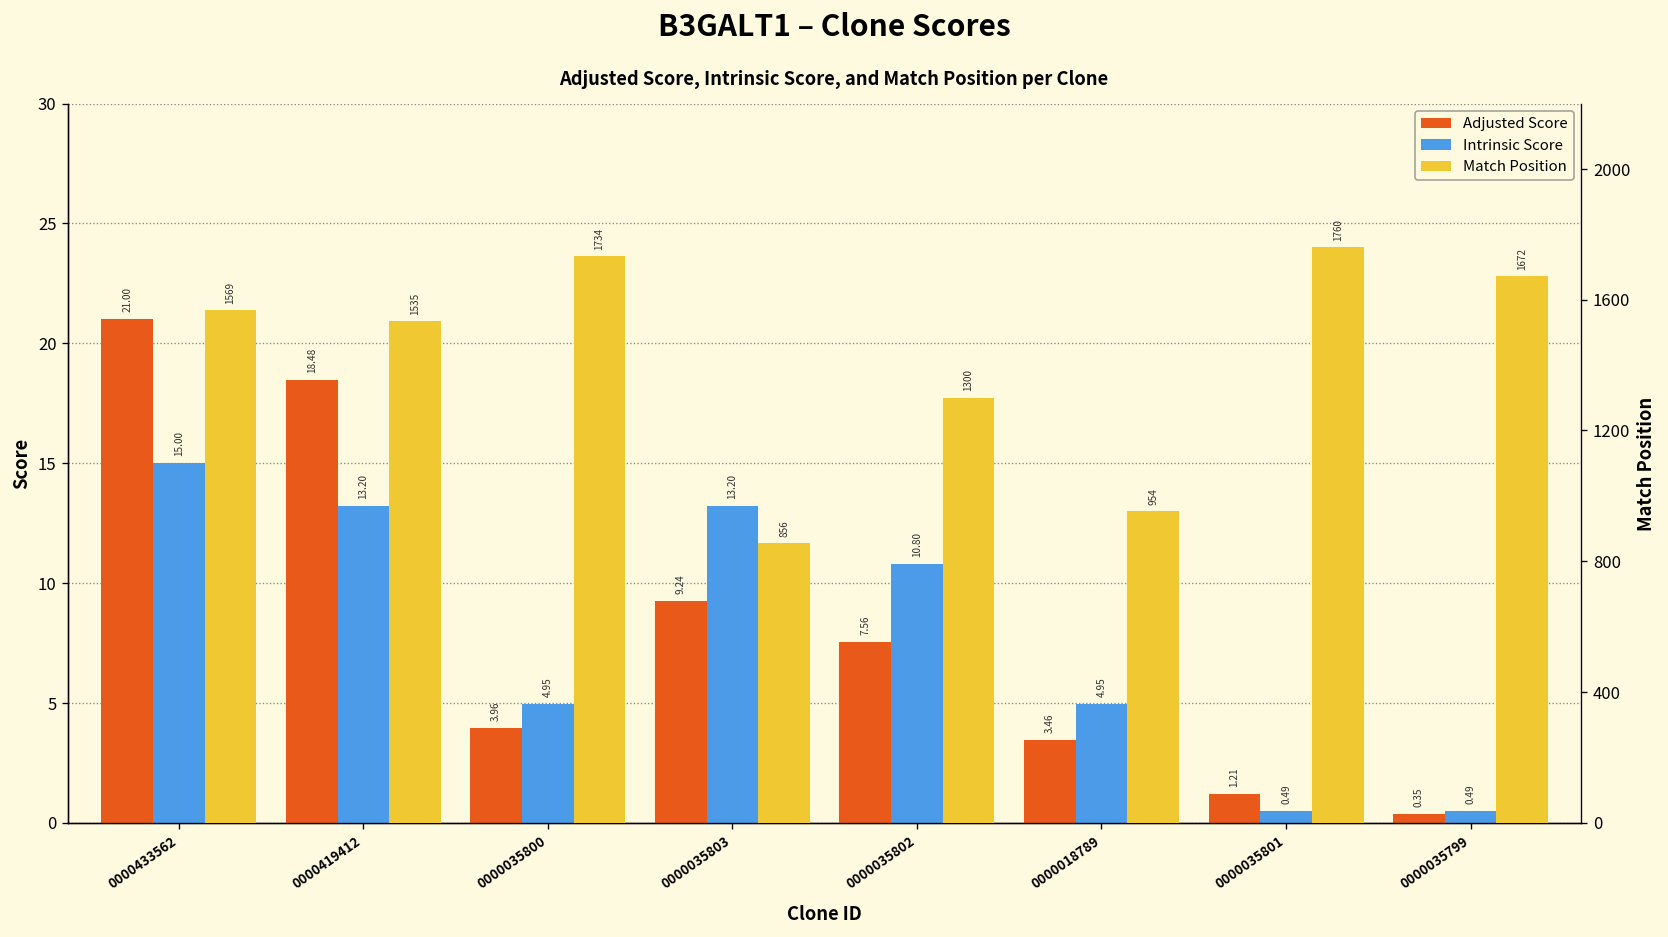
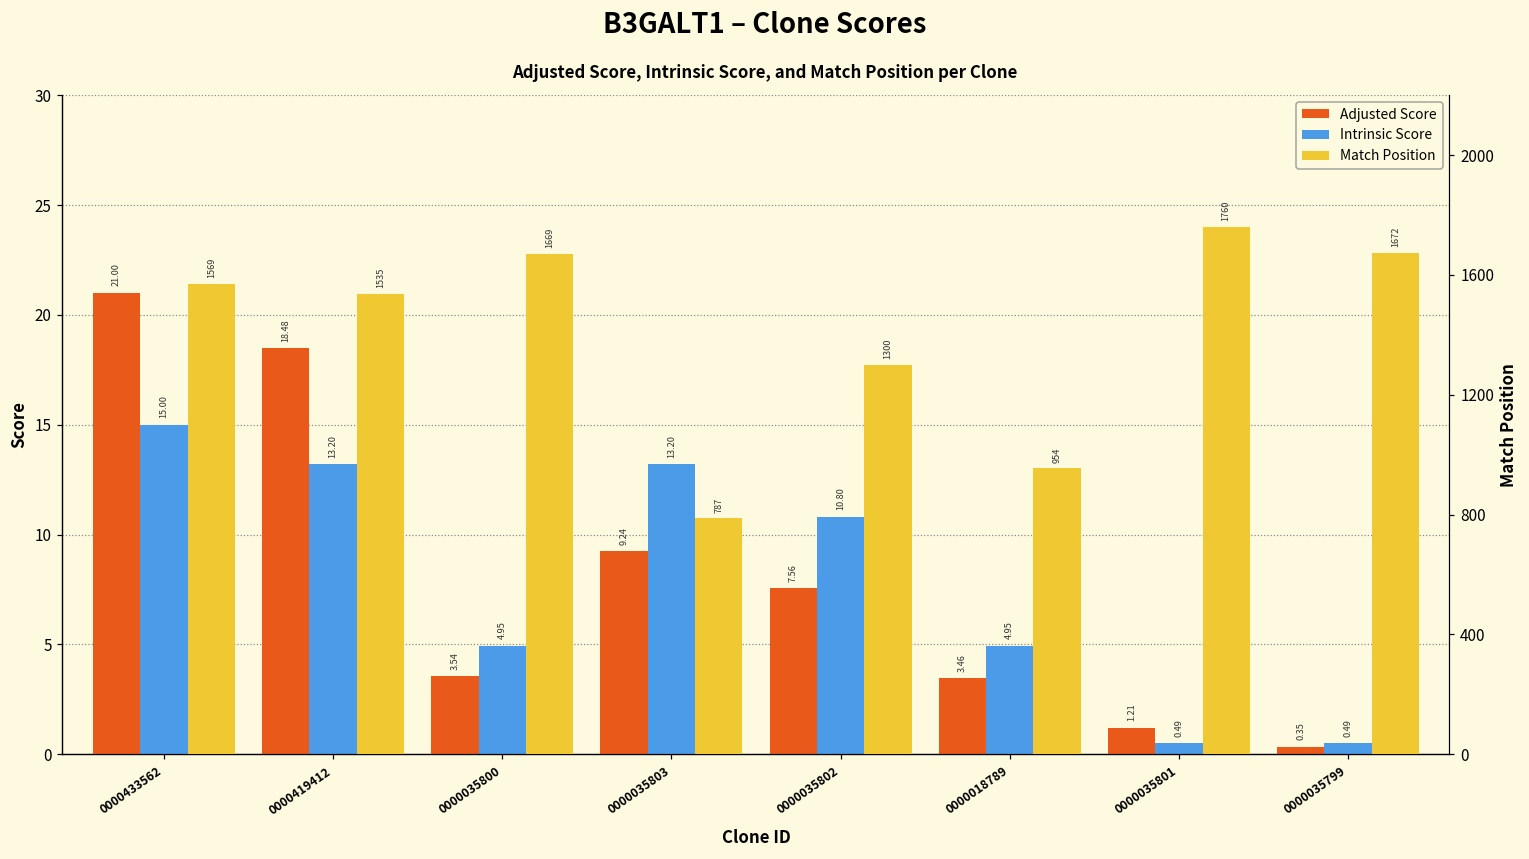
Adjusted Score, 0000035800: 3.96 -> 3.54
Match Position, 0000035800: 1734 -> 1669
Match Position, 0000035803: 856 -> 787
